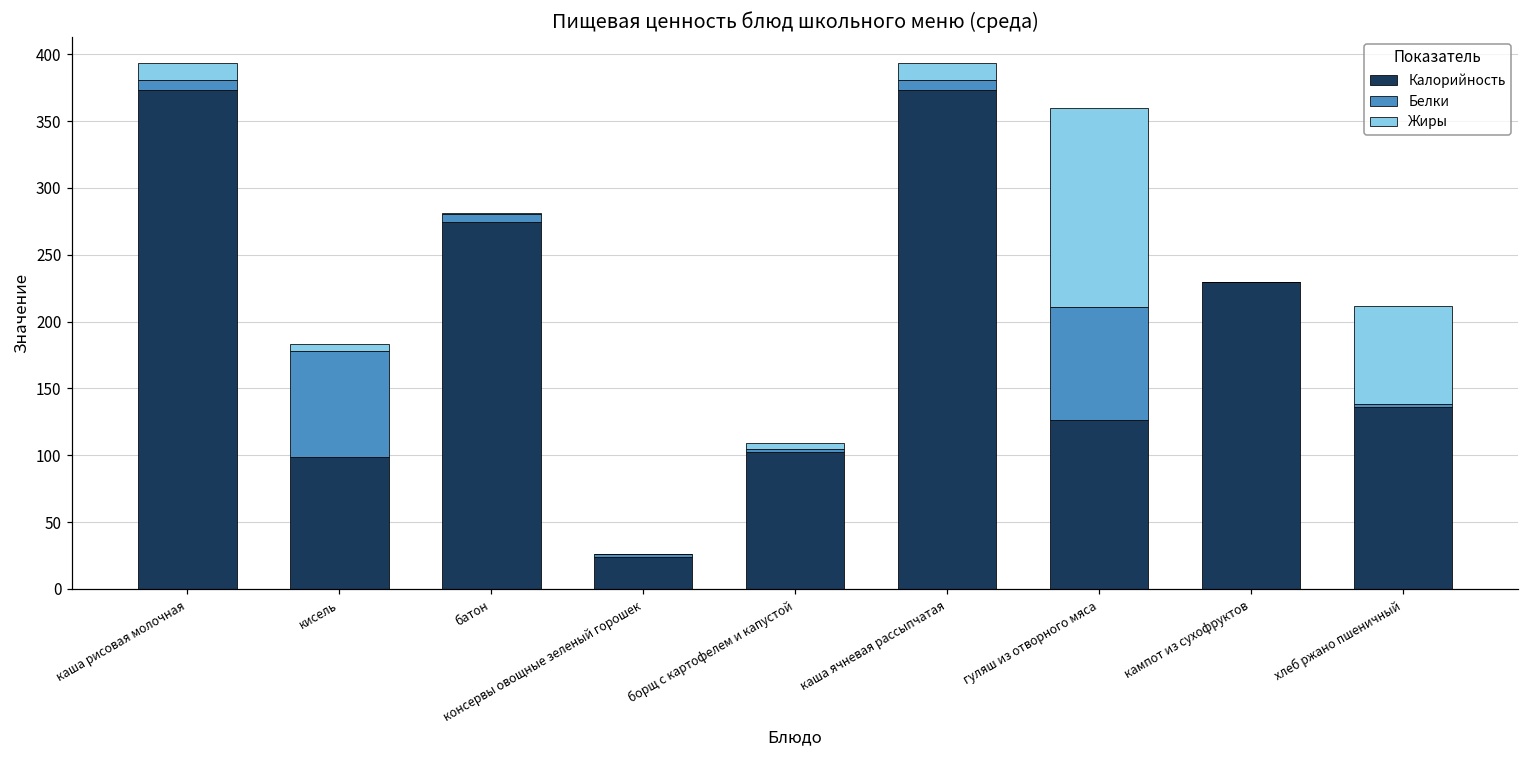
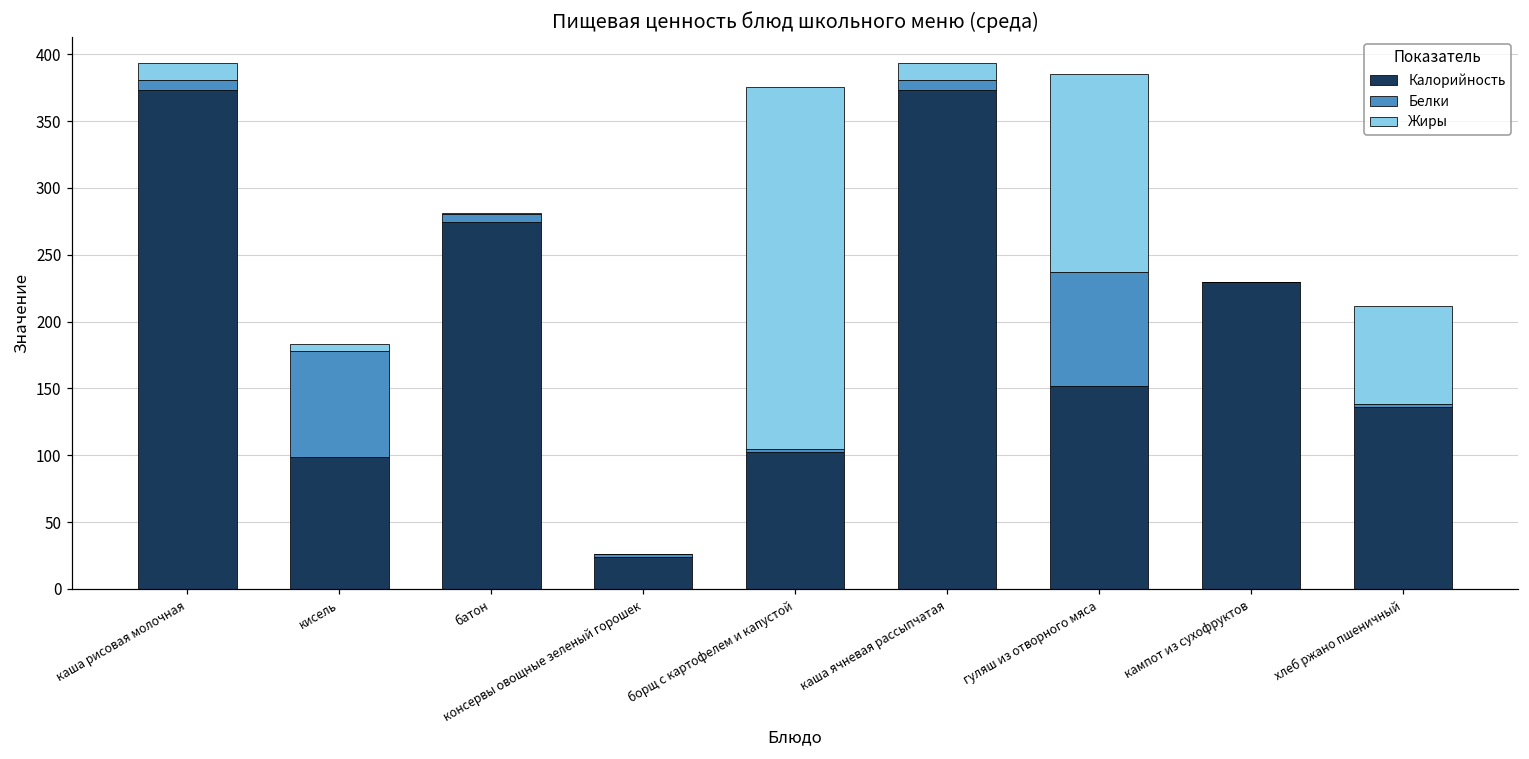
Жиры, борщ с картофелем и капустой: 5 -> 271
Калорийность, гуляш из отворного мяса: 126 -> 152
